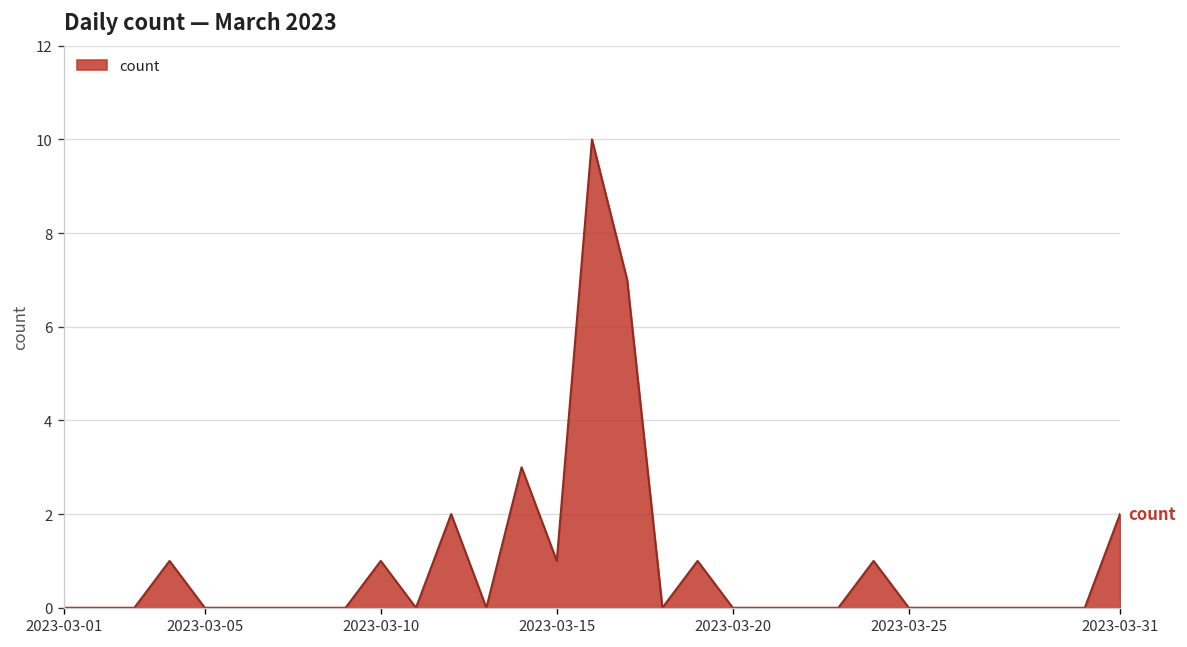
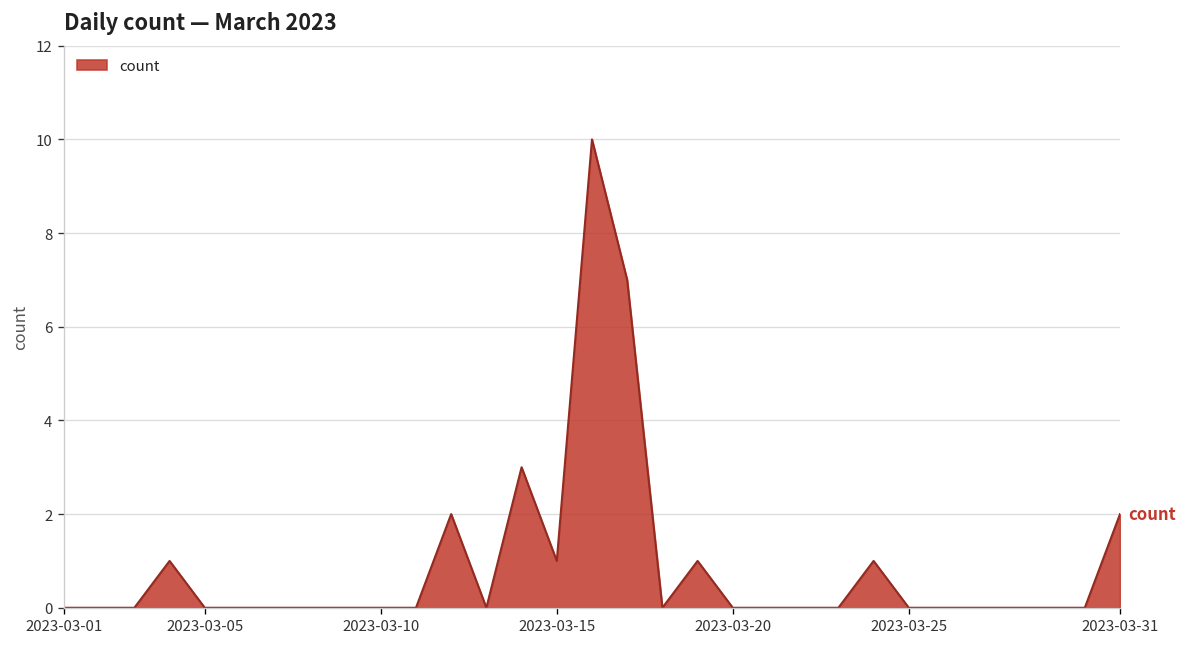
2023-03-10: 1 -> 0
